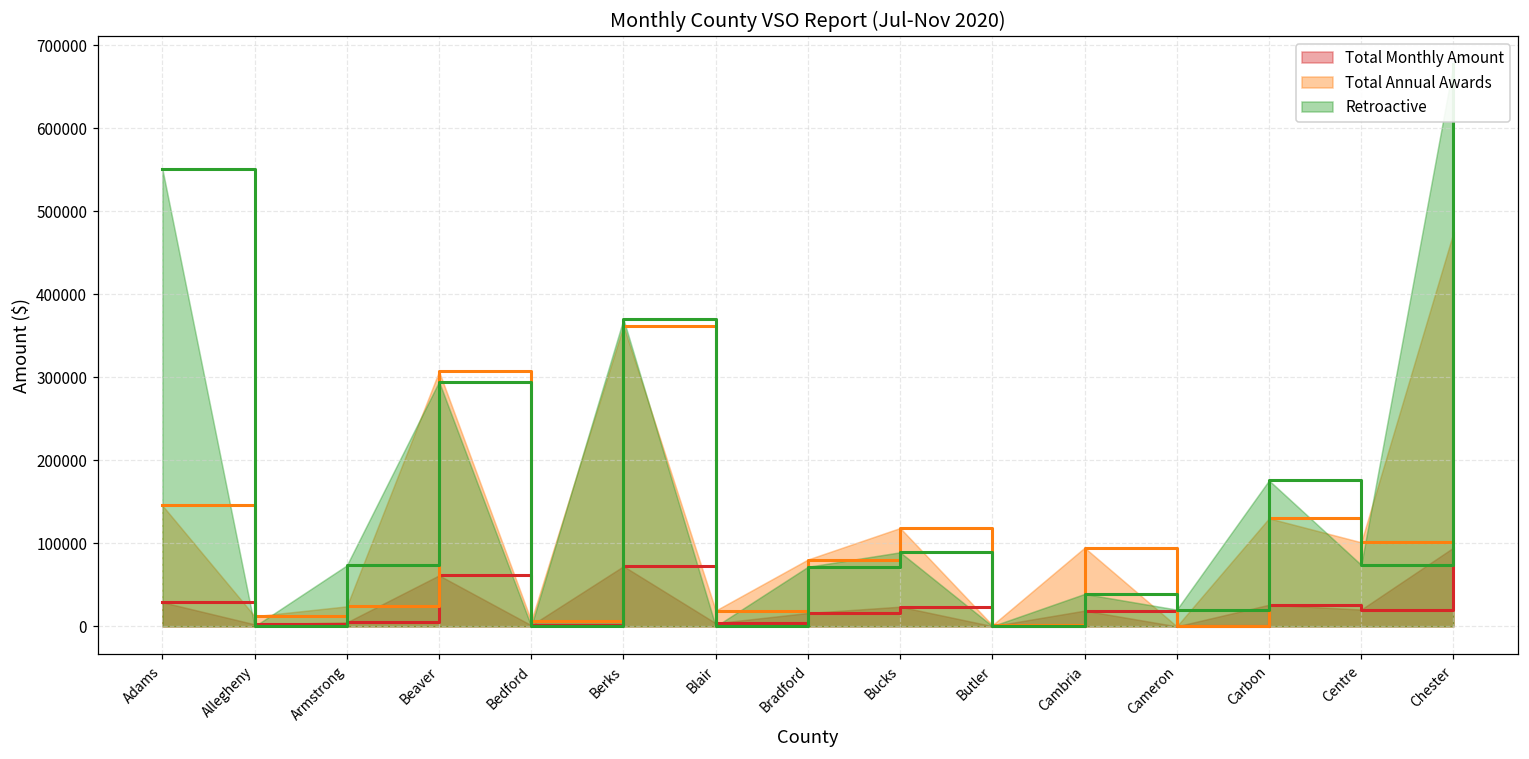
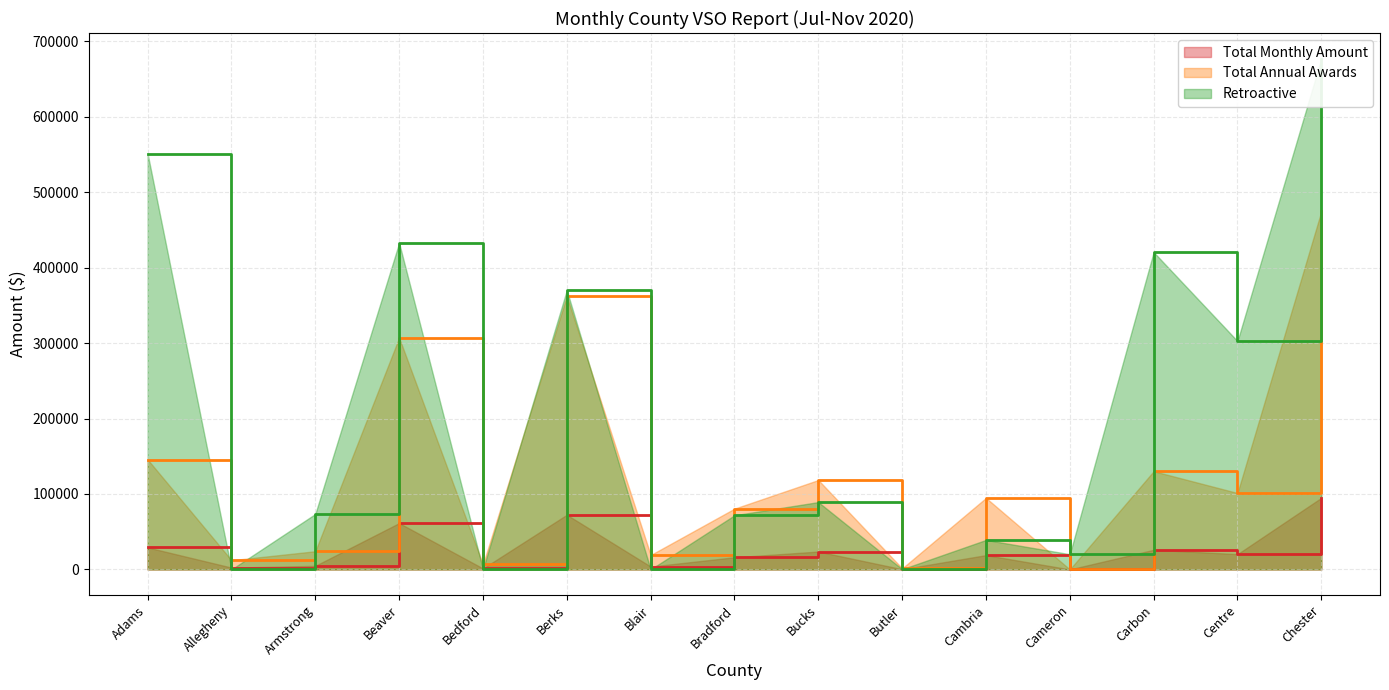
Retroactive, Beaver: 290000 -> 430000
Retroactive, Carbon: 180000 -> 420000
Retroactive, Centre: 70000 -> 300000
